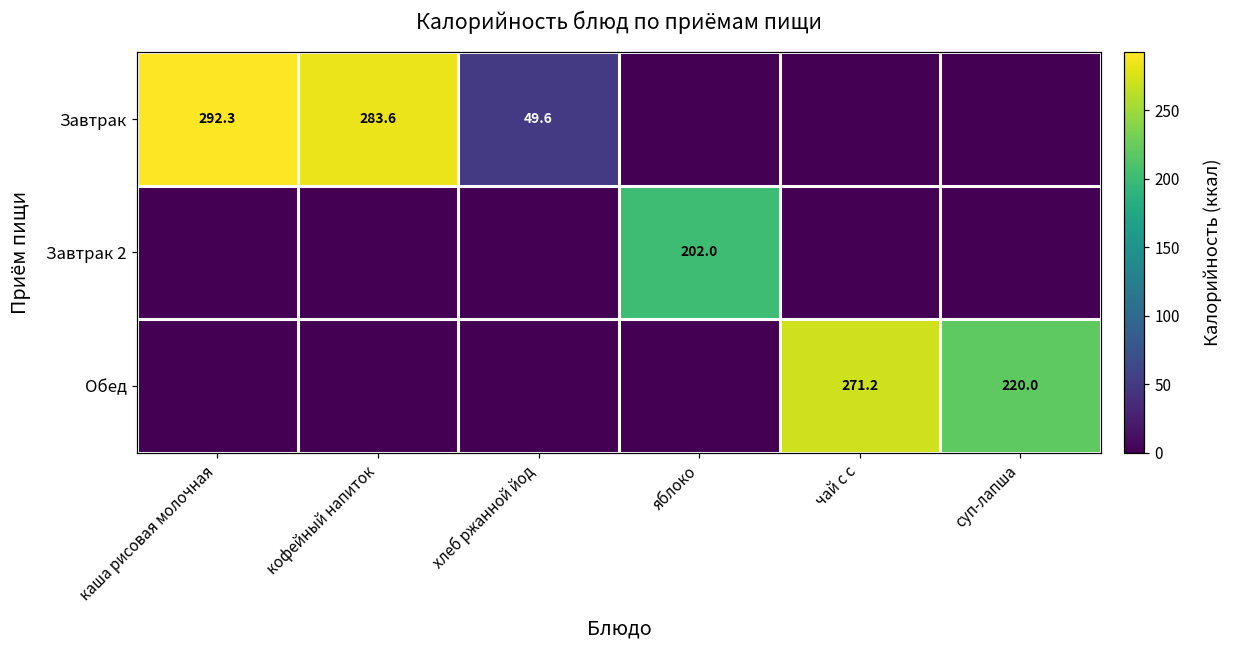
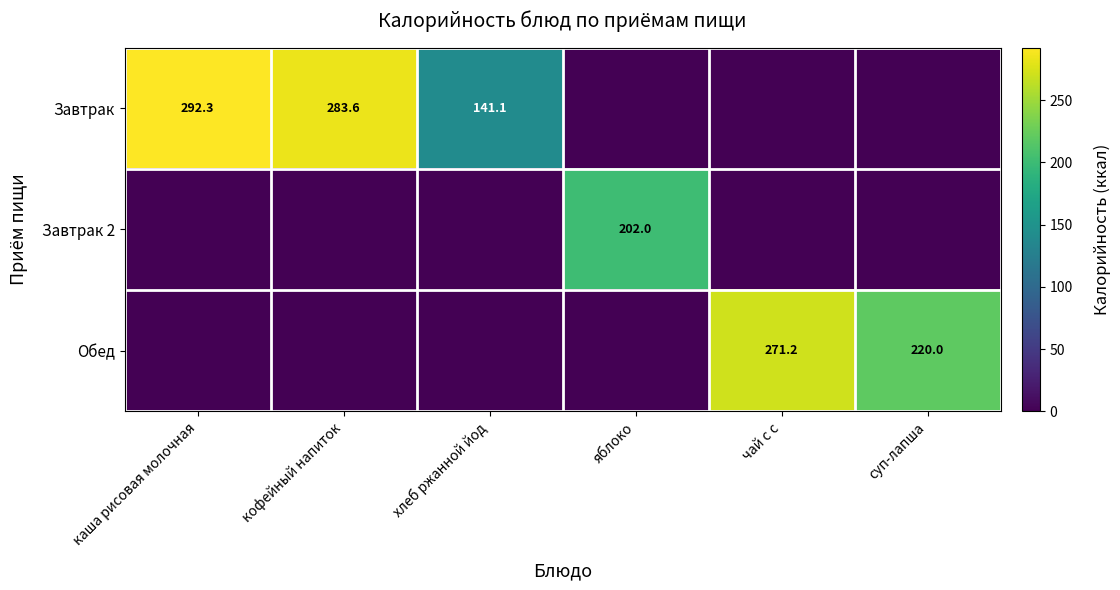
Завтрак, хлеб ржанной йод: 49.6 -> 141.1
